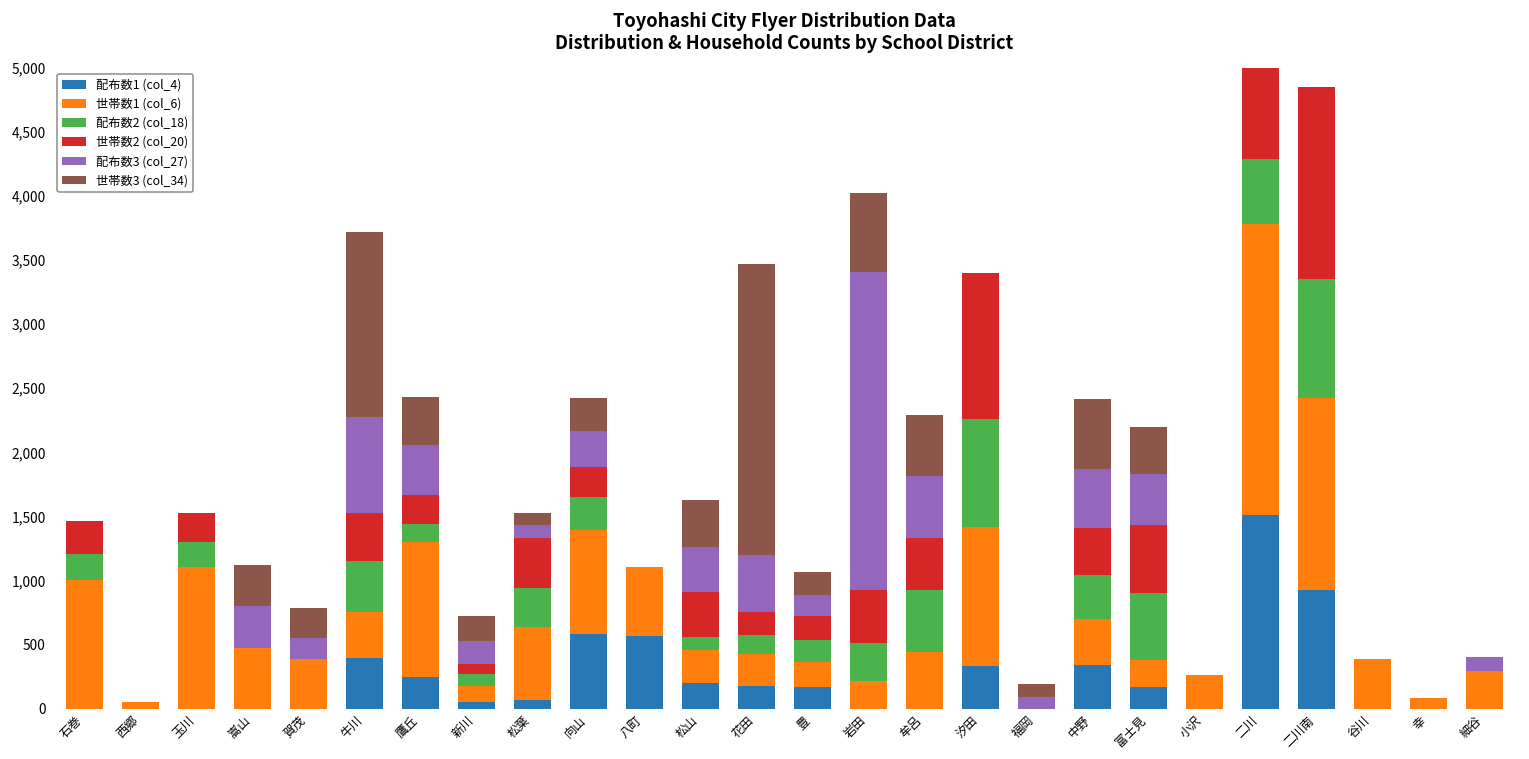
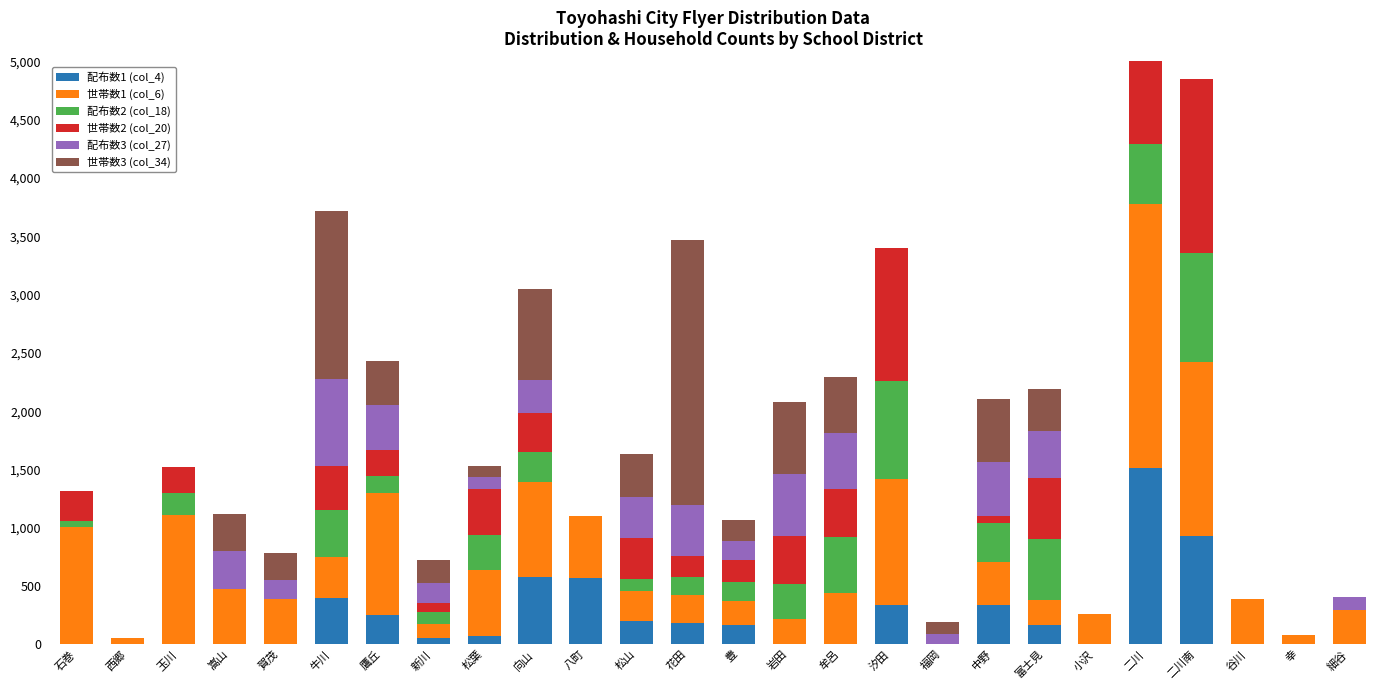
配布数2 (col_18), 石巻: 200 -> 50
世帯数2 (col_20), 向山: 230 -> 330
世帯数3 (col_34), 向山: 260 -> 790
配布数3 (col_27), 岩田: 2,480 -> 530
世帯数2 (col_20), 中野: 360 -> 60
